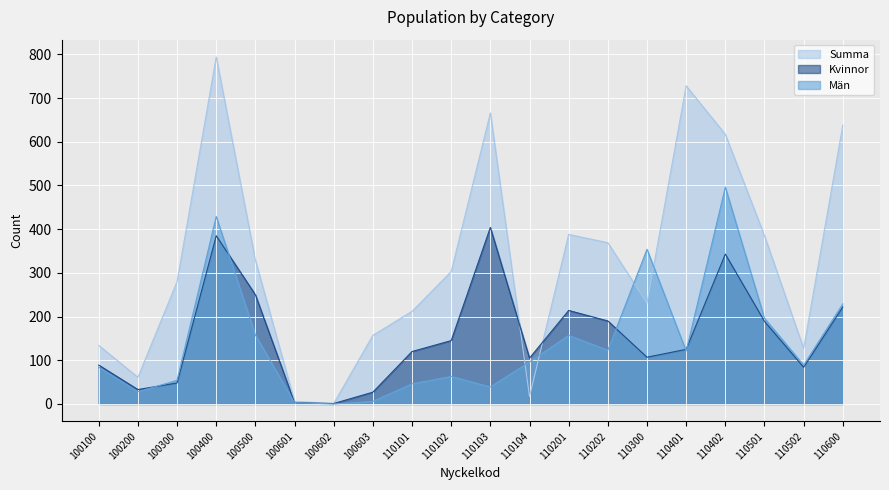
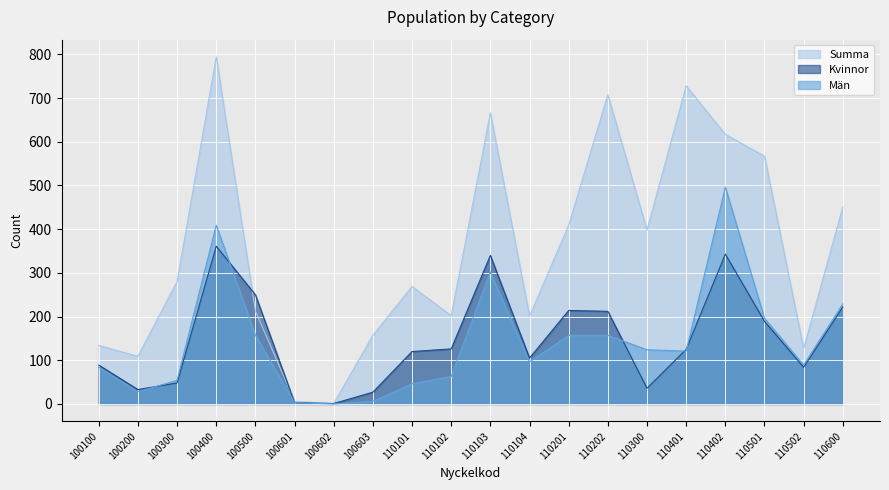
Summa, 100200: 60 -> 110
Kvinnor, 100400: 390 -> 360
Män, 100400: 430 -> 410
Summa, 100500: 330 -> 210
Summa, 110101: 210 -> 270
Summa, 110102: 300 -> 200
Kvinnor, 110102: 150 -> 130
Kvinnor, 110103: 400 -> 340
Män, 110103: 40 -> 300
Summa, 110104: 20 -> 200
Summa, 110201: 390 -> 410
Summa, 110202: 370 -> 710
Kvinnor, 110202: 190 -> 210
Män, 110202: 120 -> 160
Summa, 110300: 230 -> 400
Kvinnor, 110300: 110 -> 40
Män, 110300: 350 -> 120
Summa, 110501: 390 -> 570
Summa, 110600: 640 -> 450
